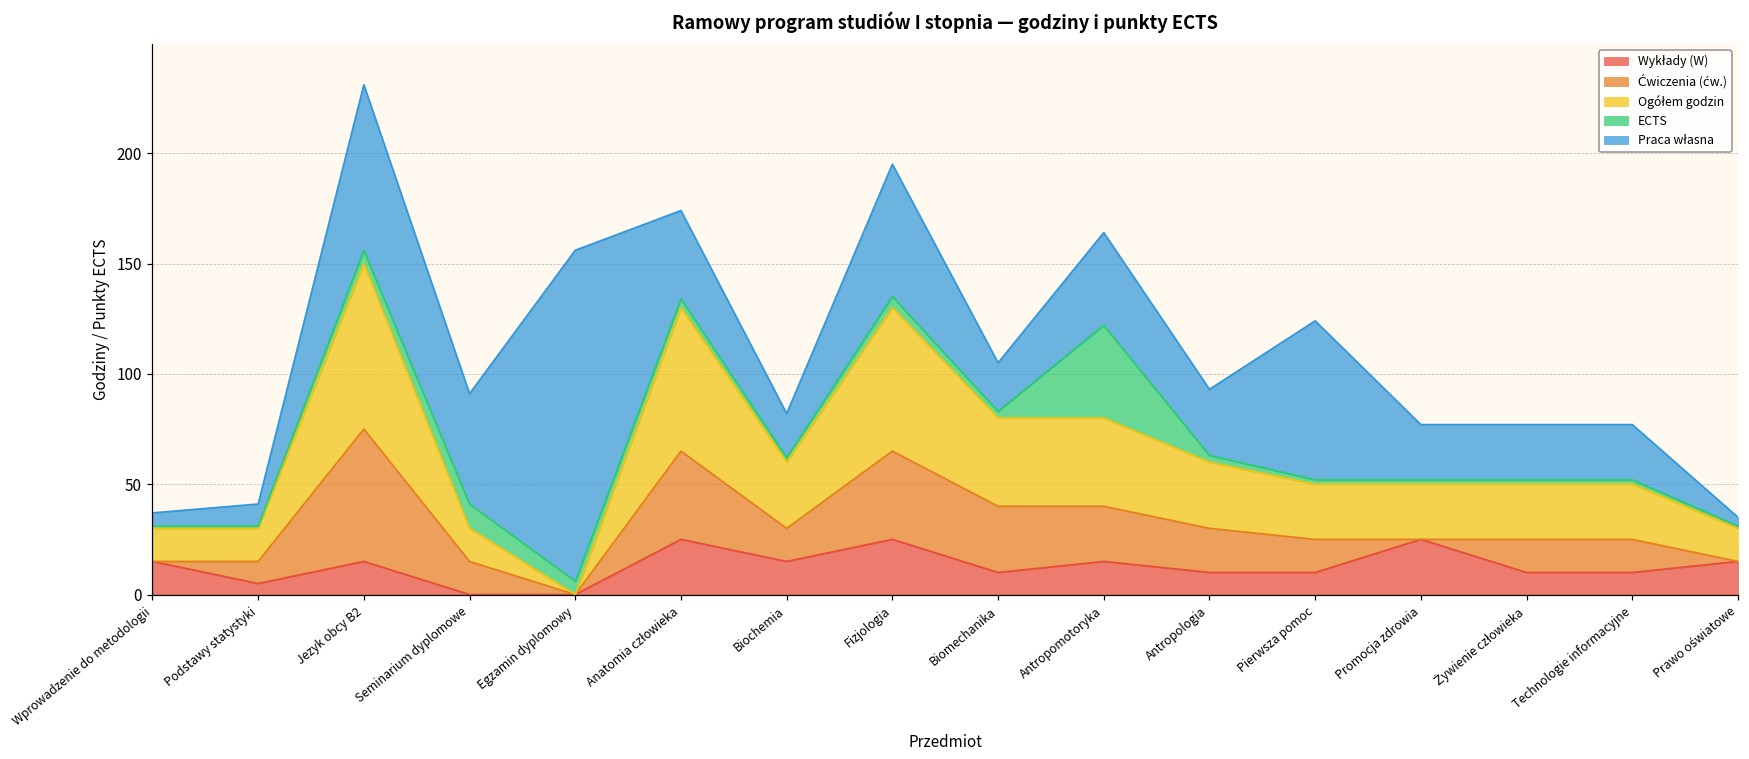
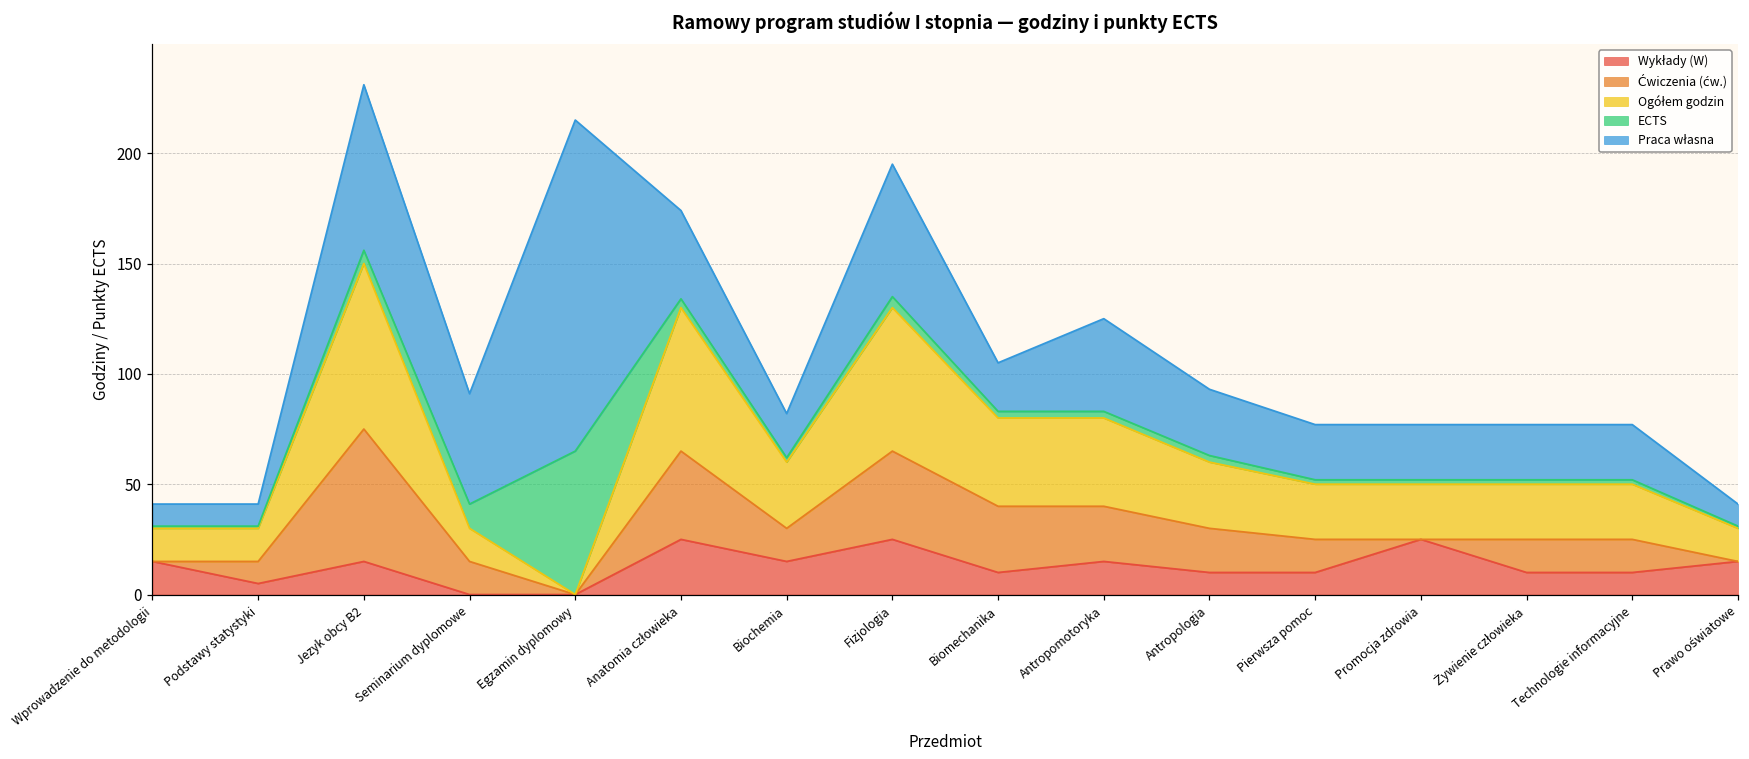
Praca własna, Wprowadzenie do metodologii: 6 -> 10
ECTS, Egzamin dyplomowy: 6 -> 65
ECTS, Antropomotoryka: 42 -> 3
Praca własna, Pierwsza pomoc: 72 -> 25
Praca własna, Prawo oświatowe: 4 -> 10
